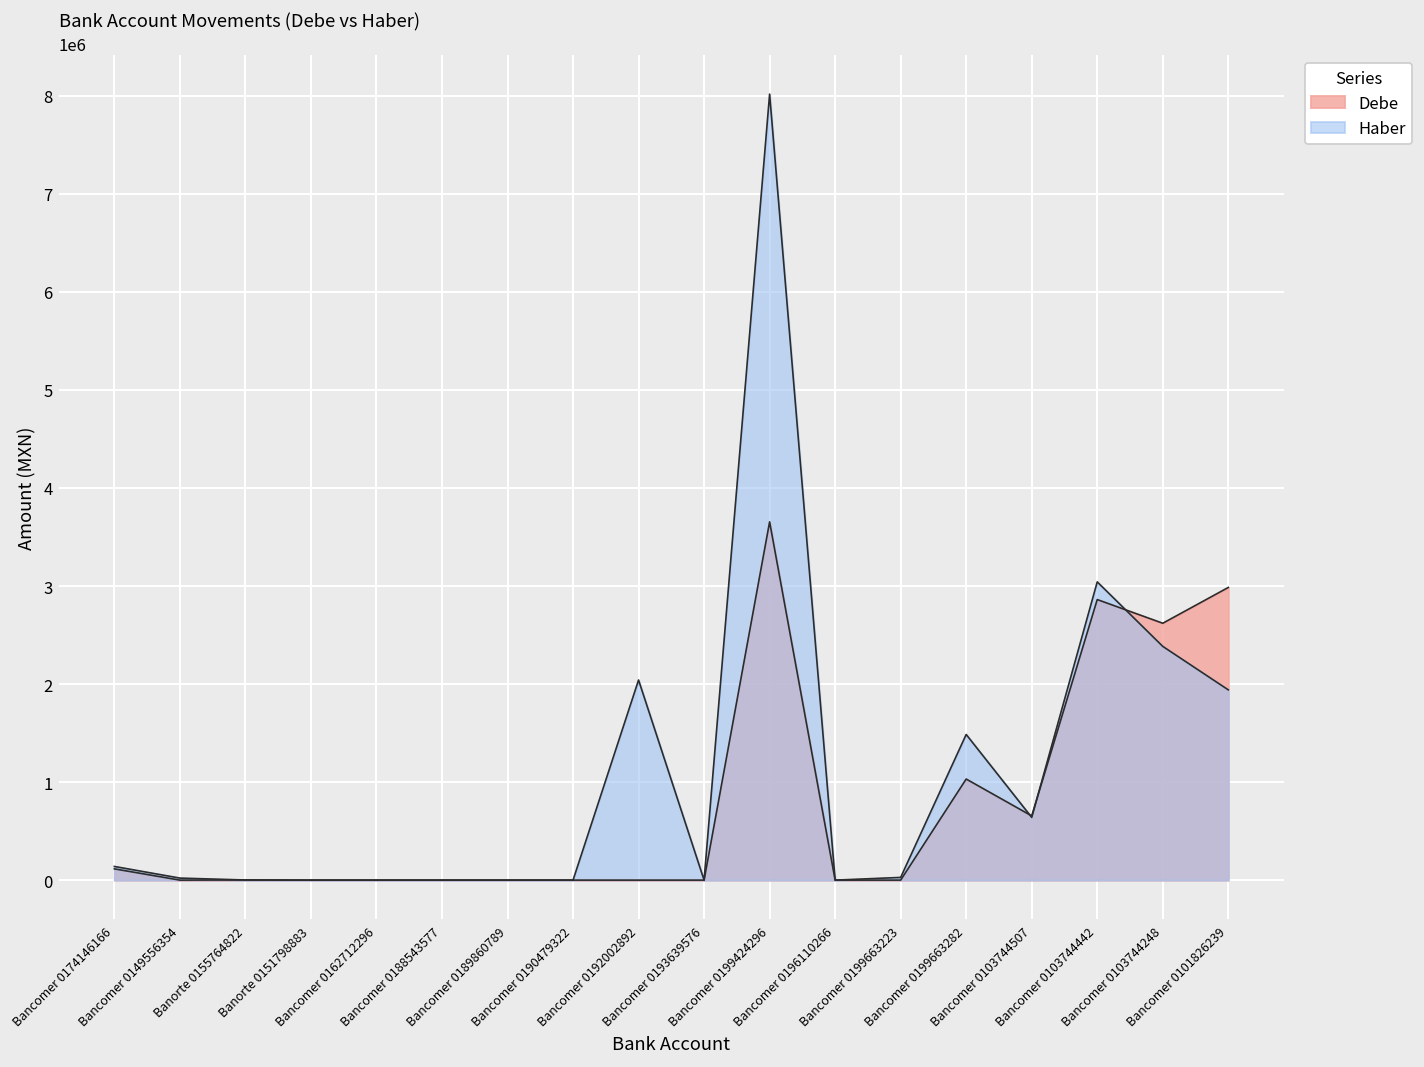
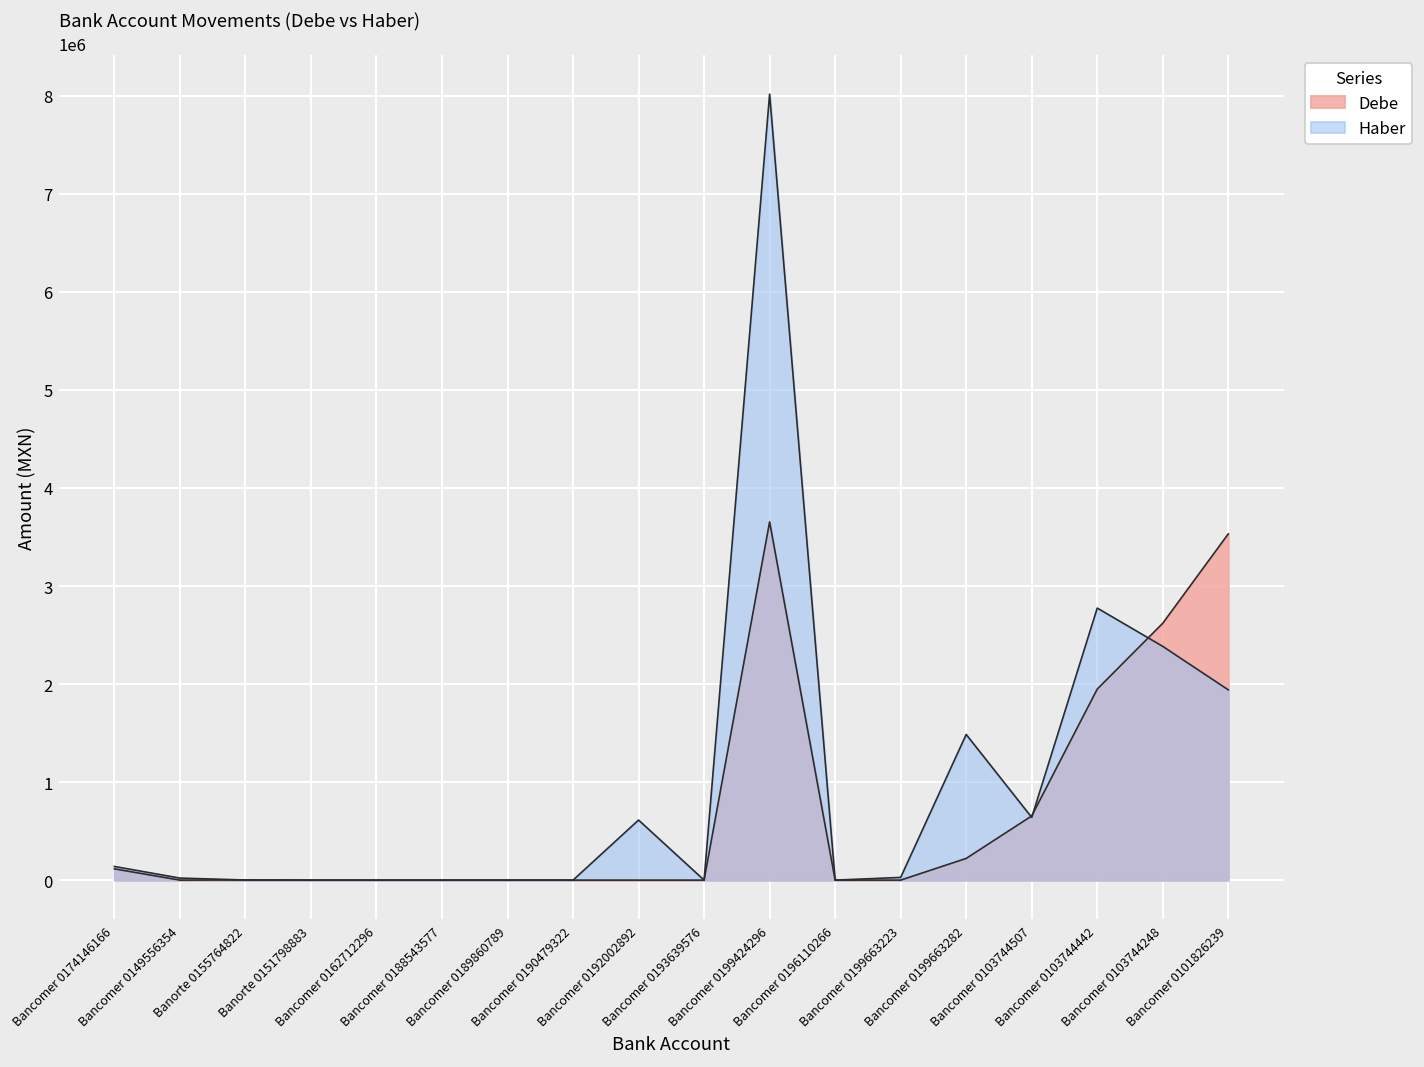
Haber, Bancomer 0192002892: 2000000 -> 600000
Debe, Bancomer 0199663282: 1000000 -> 200000
Debe, Bancomer 0103744442: 2900000 -> 1900000
Haber, Bancomer 0103744442: 3000000 -> 2800000
Debe, Bancomer 0101826239: 3000000 -> 3500000
